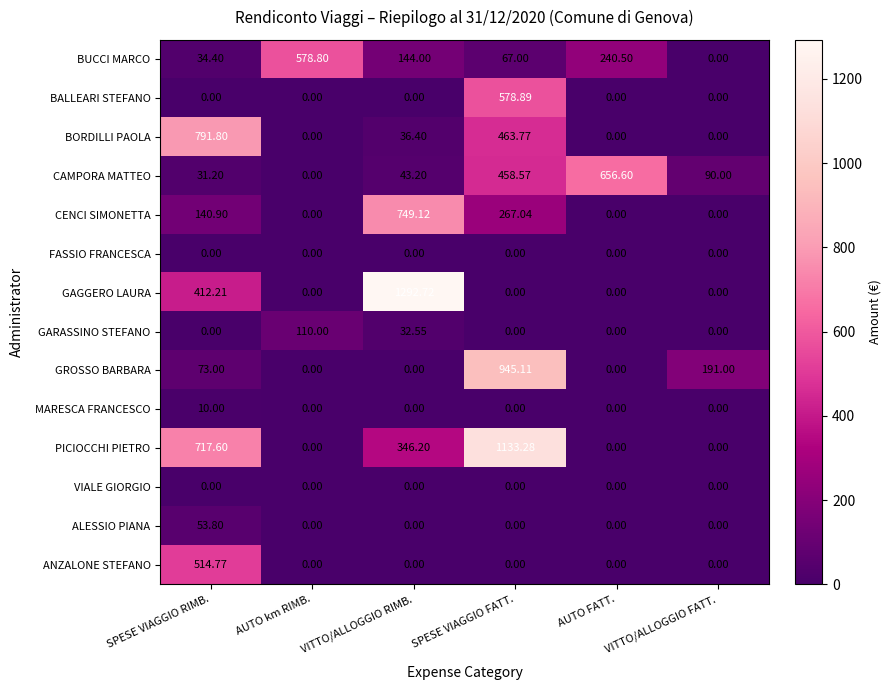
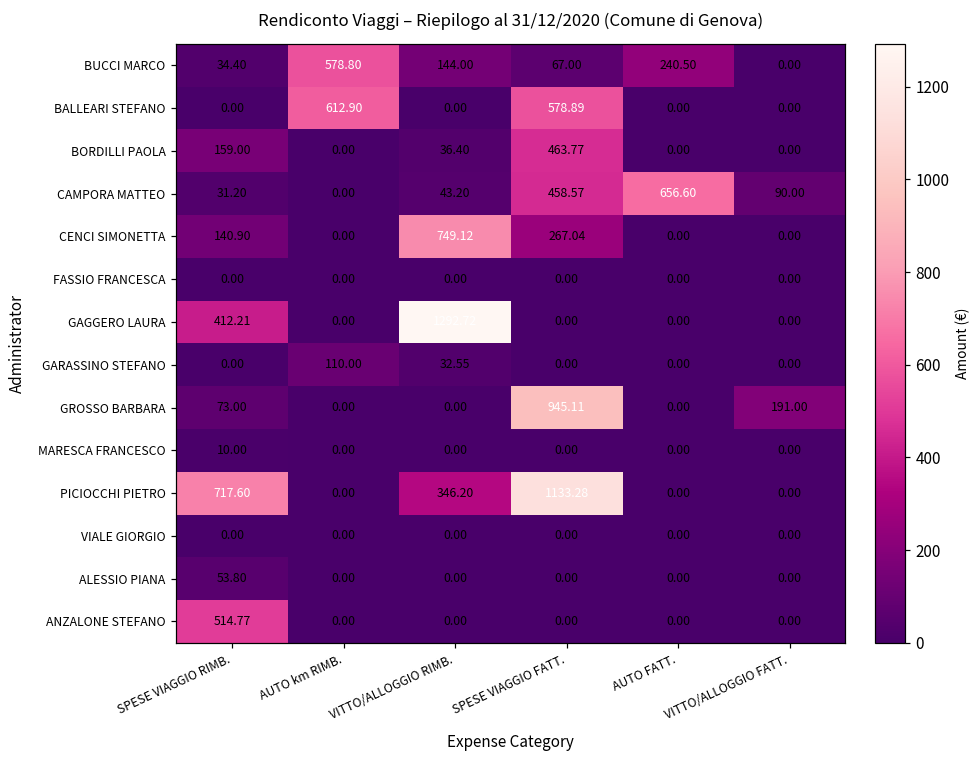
BALLEARI STEFANO, AUTO km RIMB.: 0.00 -> 612.90
BORDILLI PAOLA, SPESE VIAGGIO RIMB.: 791.80 -> 159.00
